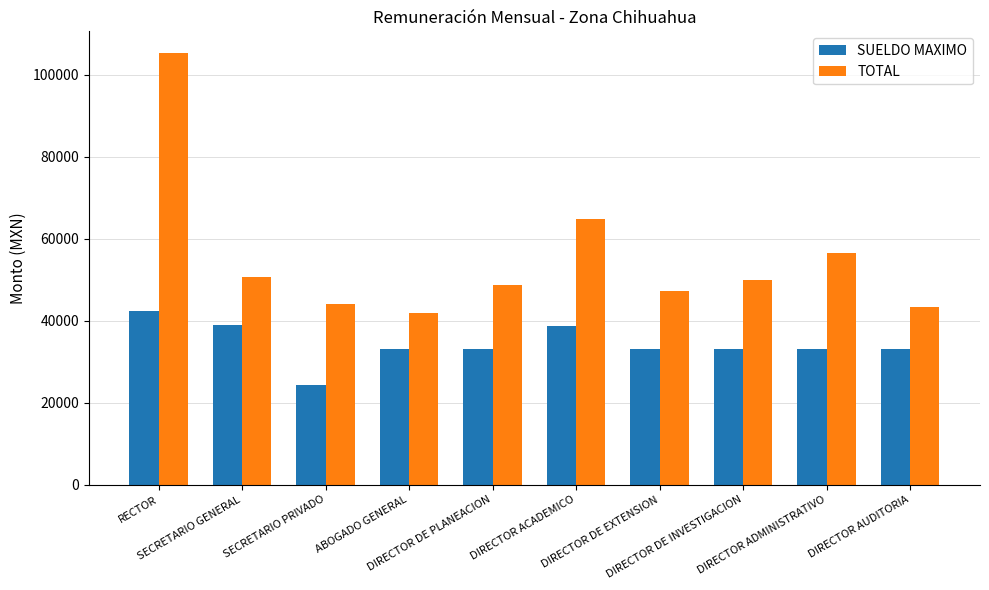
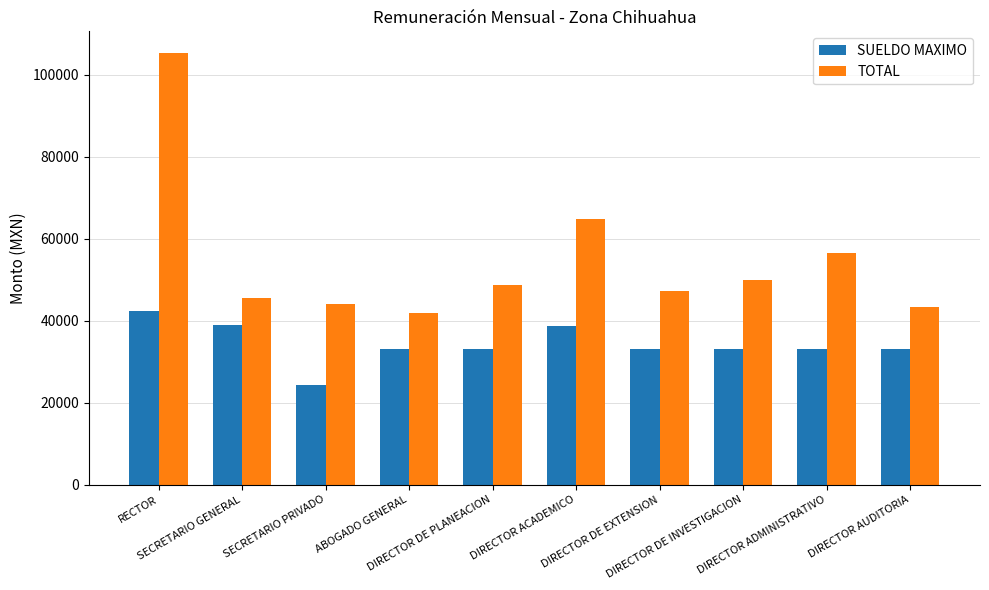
TOTAL, SECRETARIO GENERAL: 51000 -> 46000
